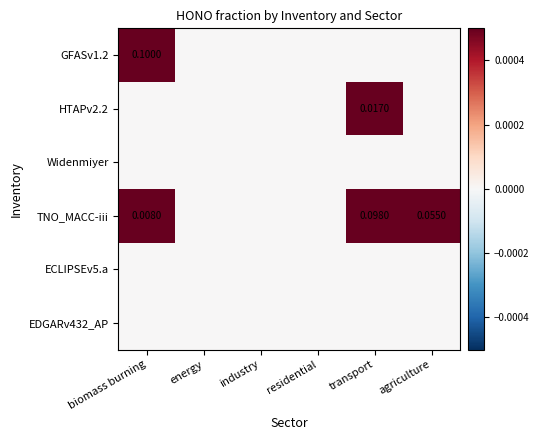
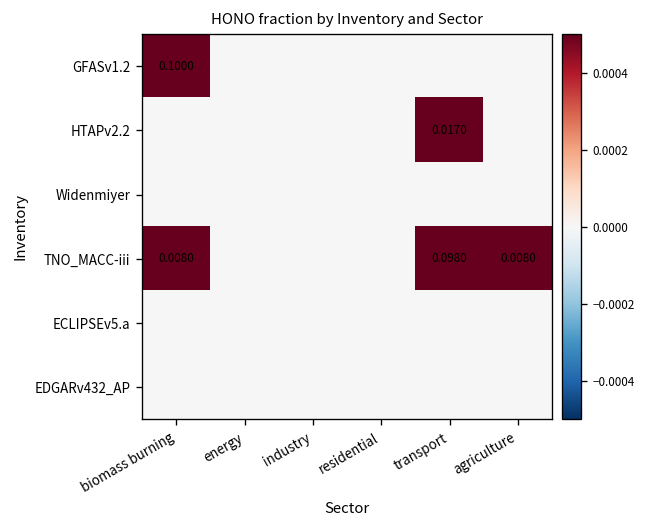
TNO_MACC-iii, agriculture: 0.0550 -> 0.0080
